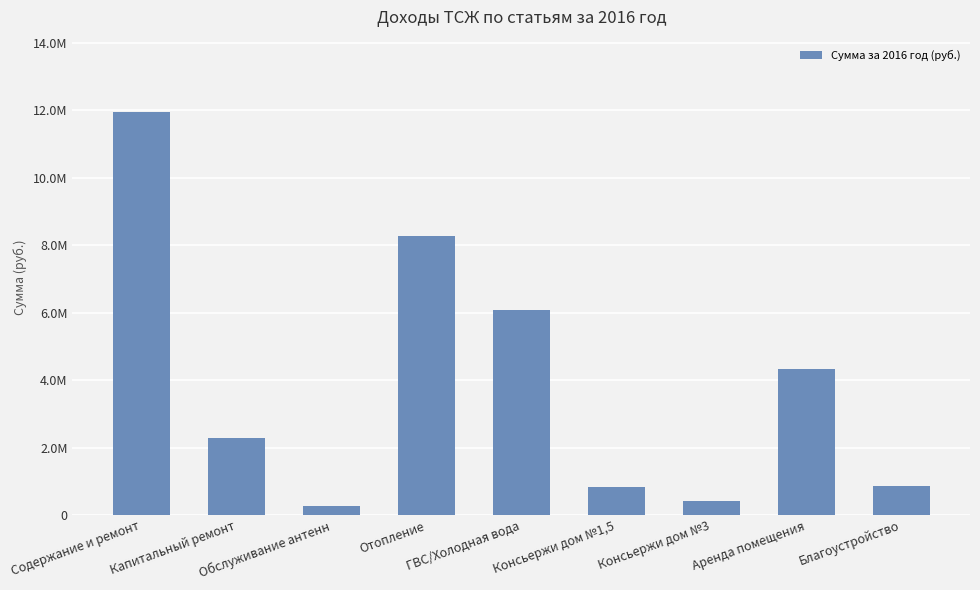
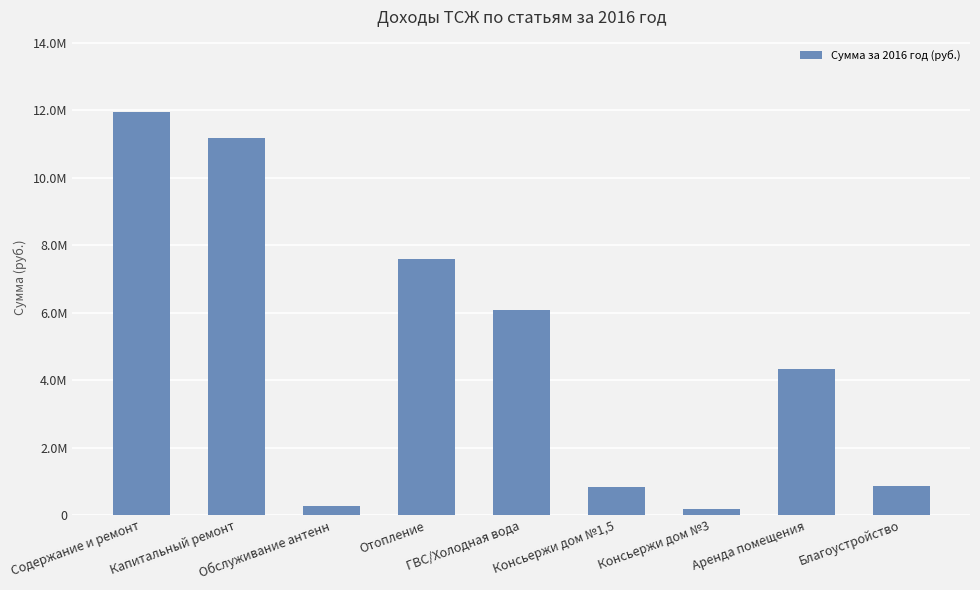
Капитальный ремонт: 2300000 -> 11200000
Отопление: 8300000 -> 7600000
Консьержи дом №3: 400000 -> 200000
